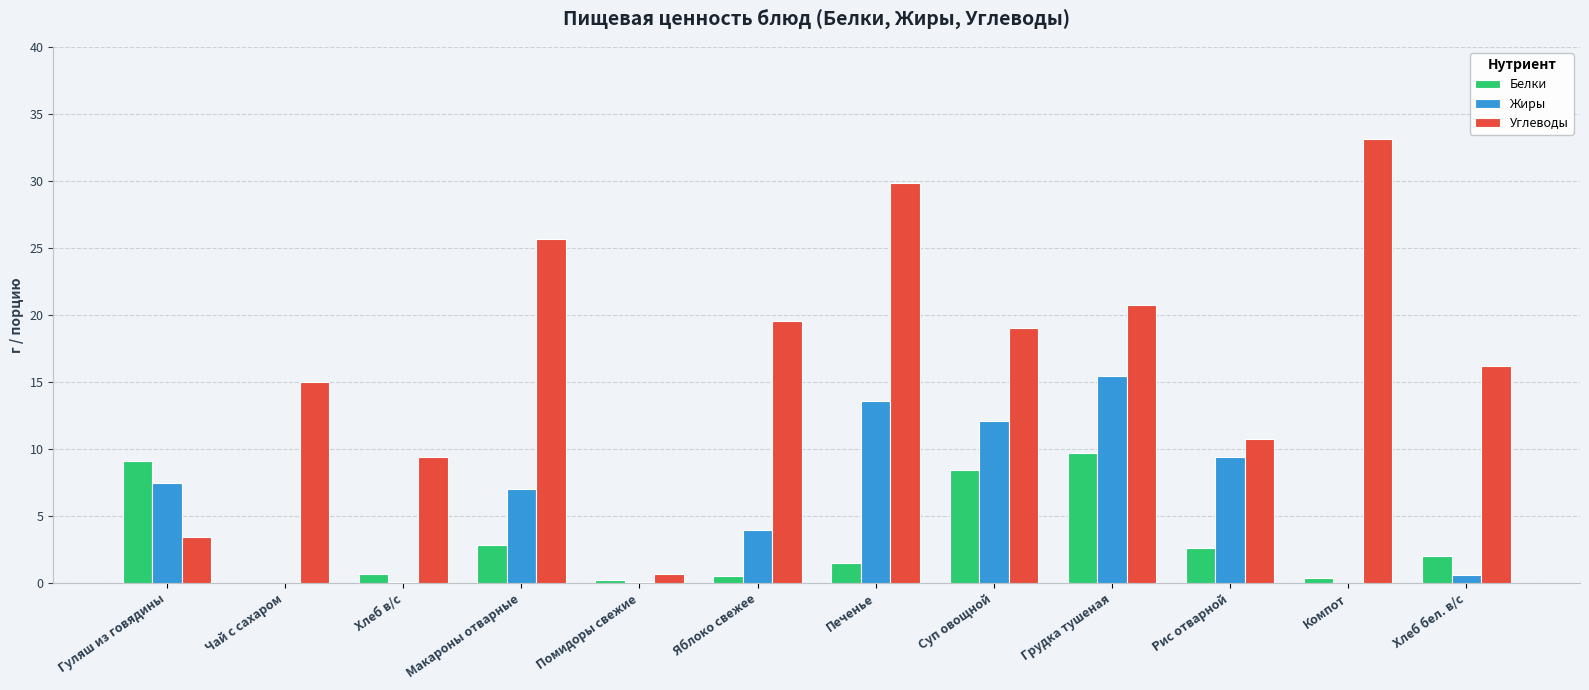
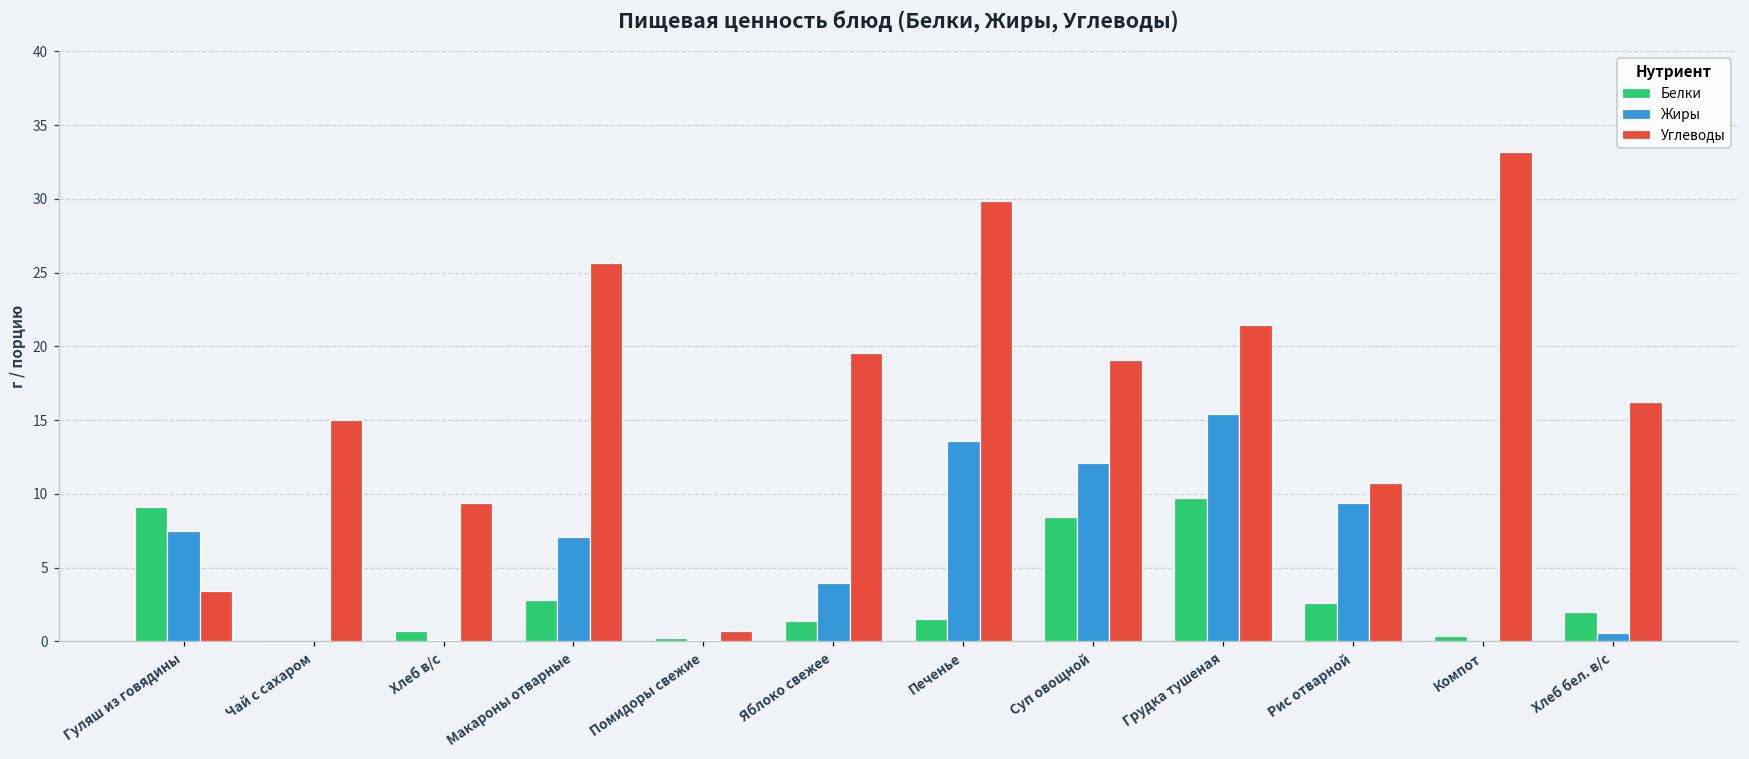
Белки, Яблоко свежее: 0.5 -> 1.4
Углеводы, Грудка тушеная: 20.8 -> 21.5
